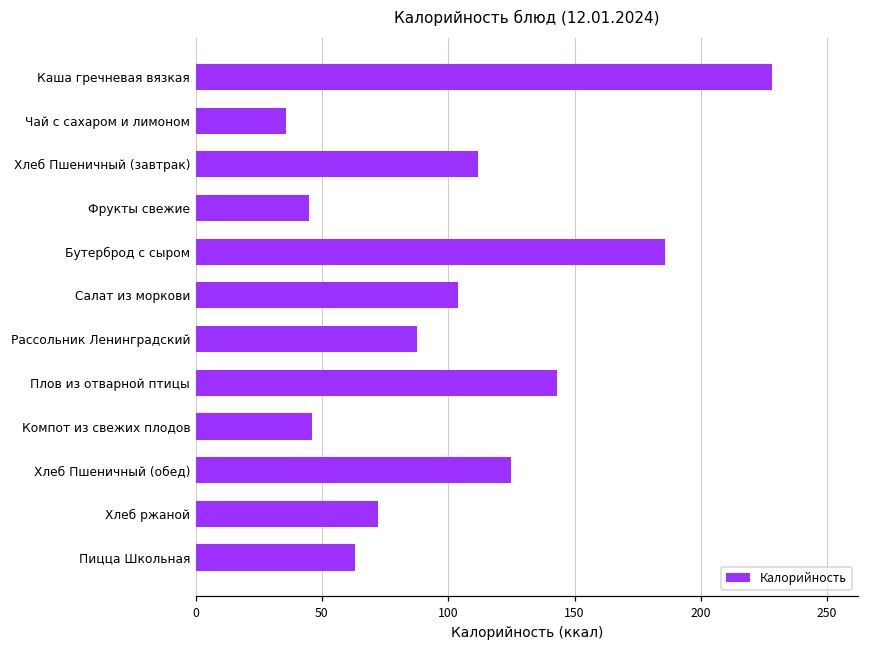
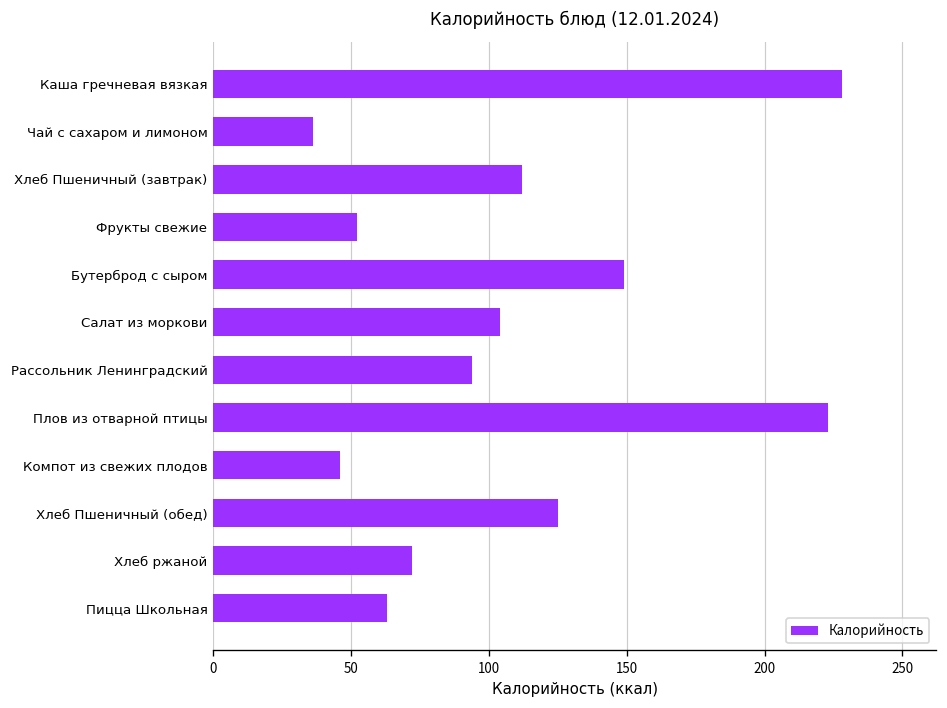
Фрукты свежие: 45 -> 52
Бутерброд с сыром: 186 -> 149
Рассольник Ленинградский: 88 -> 94
Плов из отварной птицы: 143 -> 223
